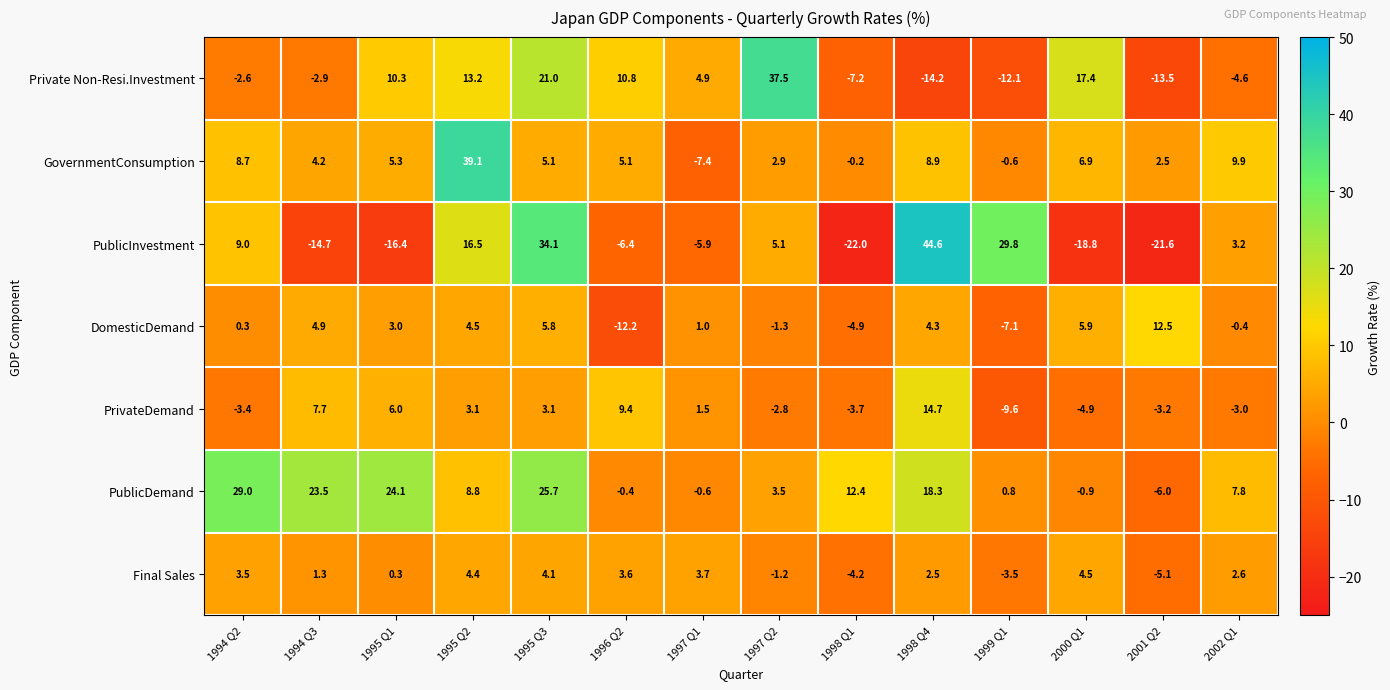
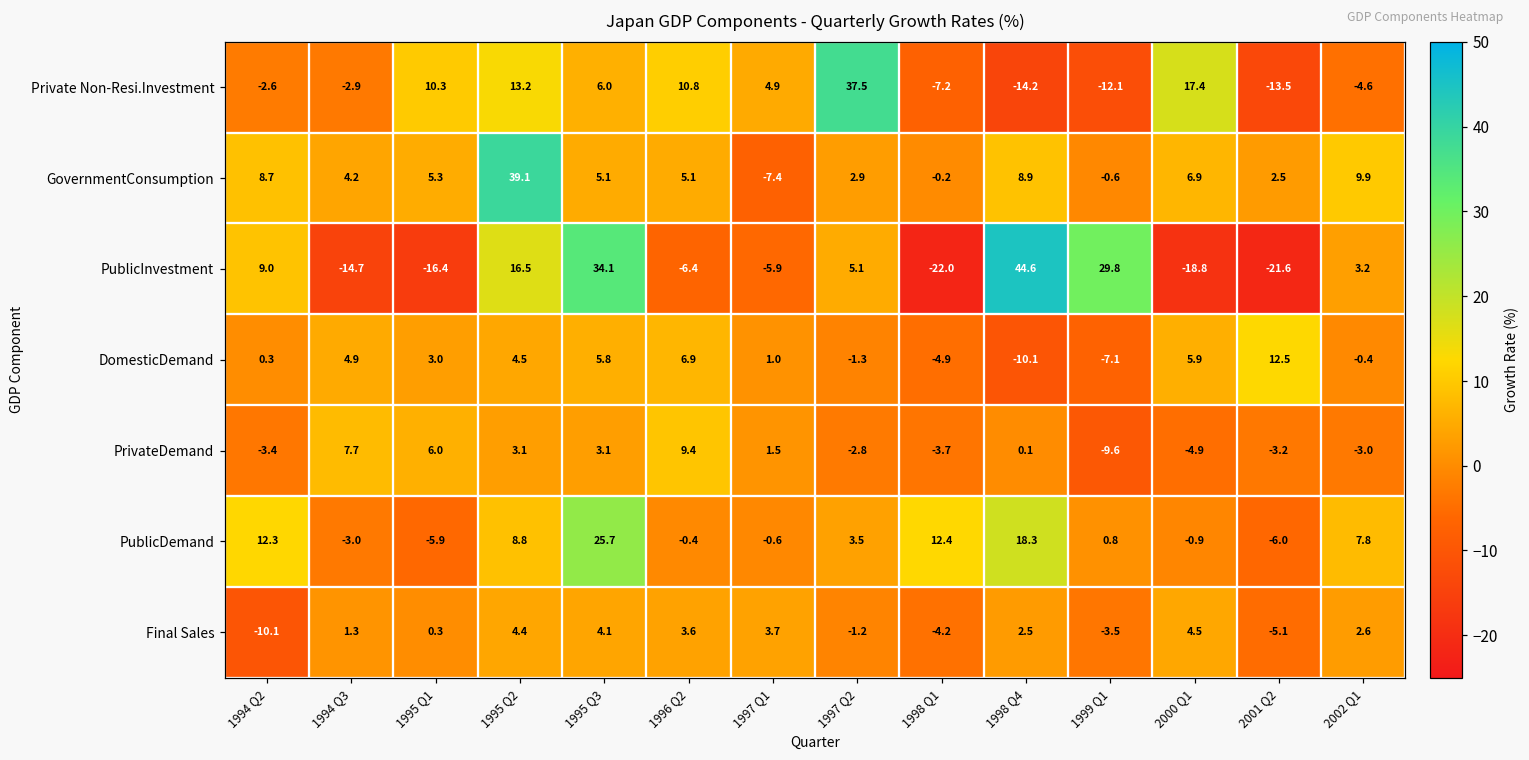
Private Non-Resi.Investment, 1995 Q3: 21.0 -> 6.0
DomesticDemand, 1996 Q2: -12.2 -> 6.9
DomesticDemand, 1998 Q4: 4.3 -> -10.1
PrivateDemand, 1998 Q4: 14.7 -> 0.1
PublicDemand, 1994 Q2: 29.0 -> 12.3
PublicDemand, 1994 Q3: 23.5 -> -3.0
PublicDemand, 1995 Q1: 24.1 -> -5.9
Final Sales, 1994 Q2: 3.5 -> -10.1
